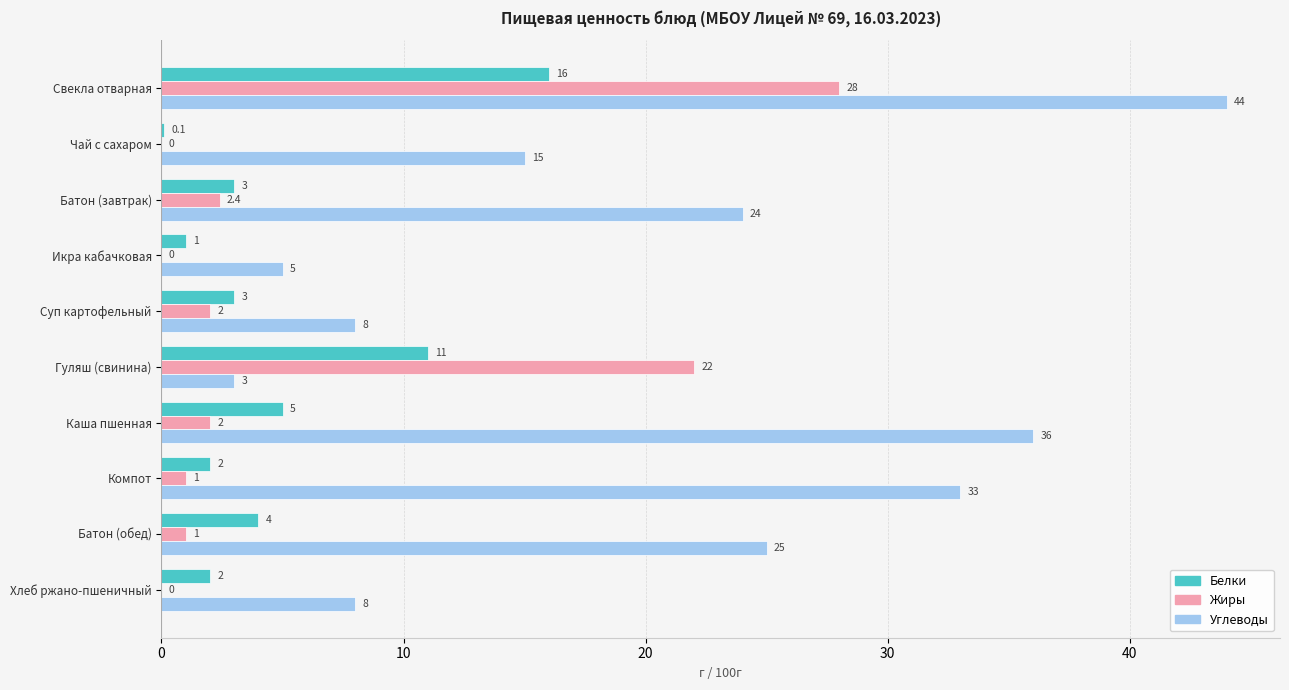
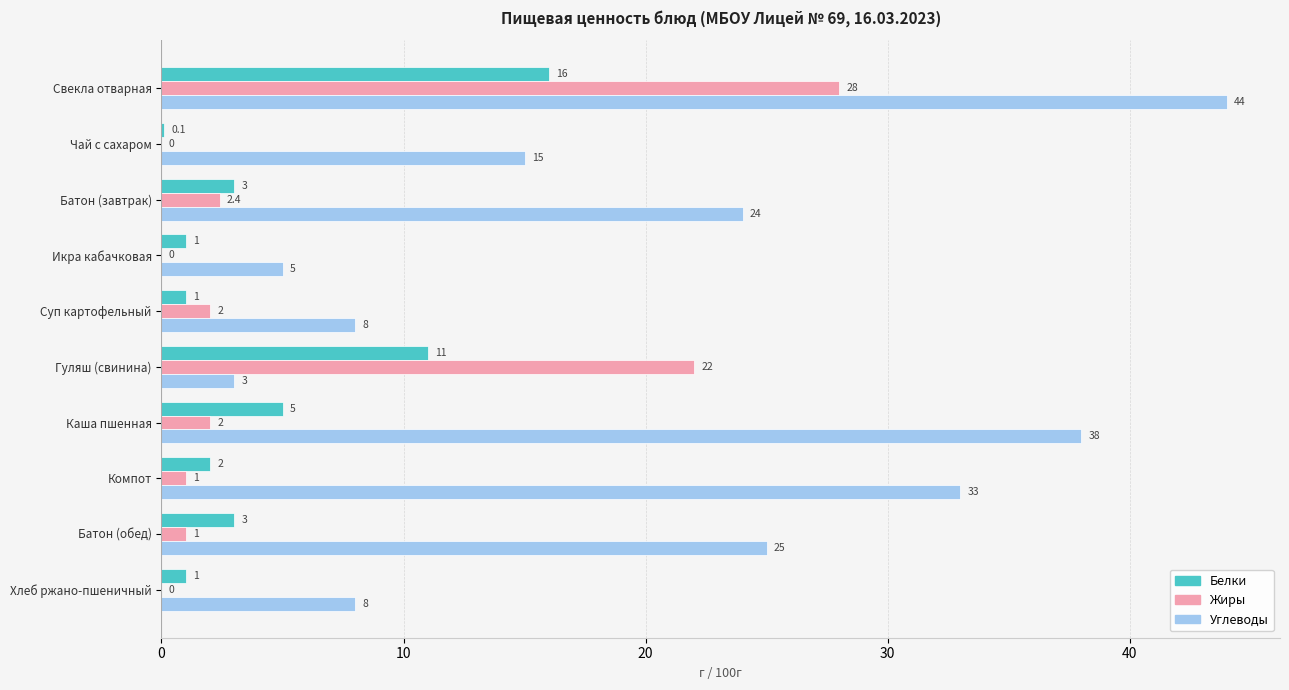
Белки, Суп картофельный: 3 -> 1
Углеводы, Каша пшенная: 36 -> 38
Белки, Батон (обед): 4 -> 3
Белки, Хлеб ржано-пшеничный: 2 -> 1
